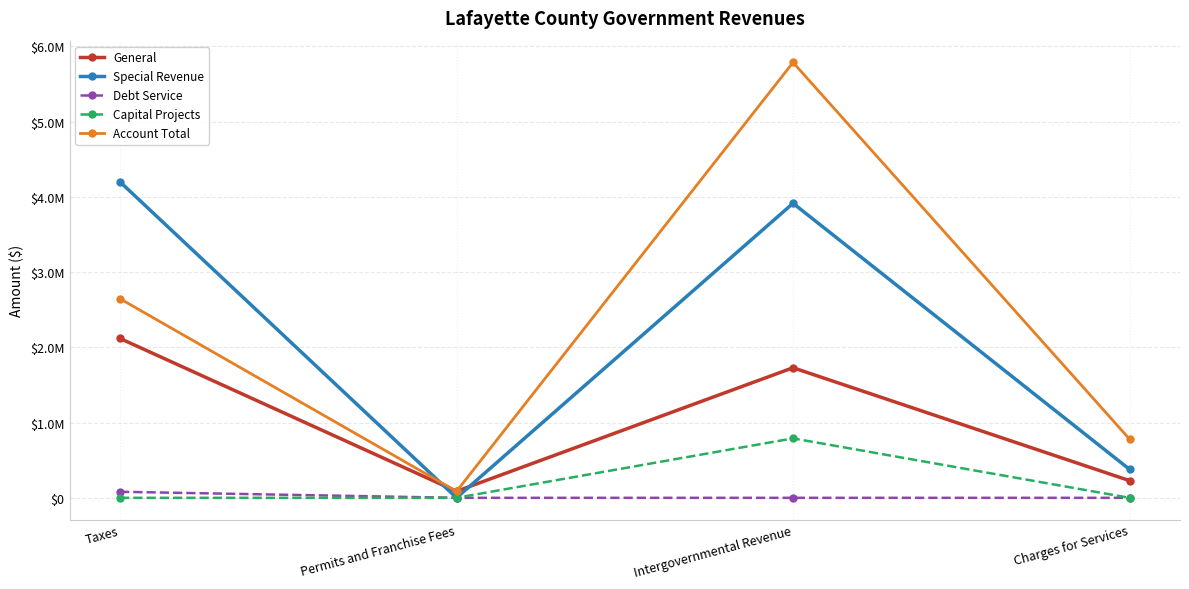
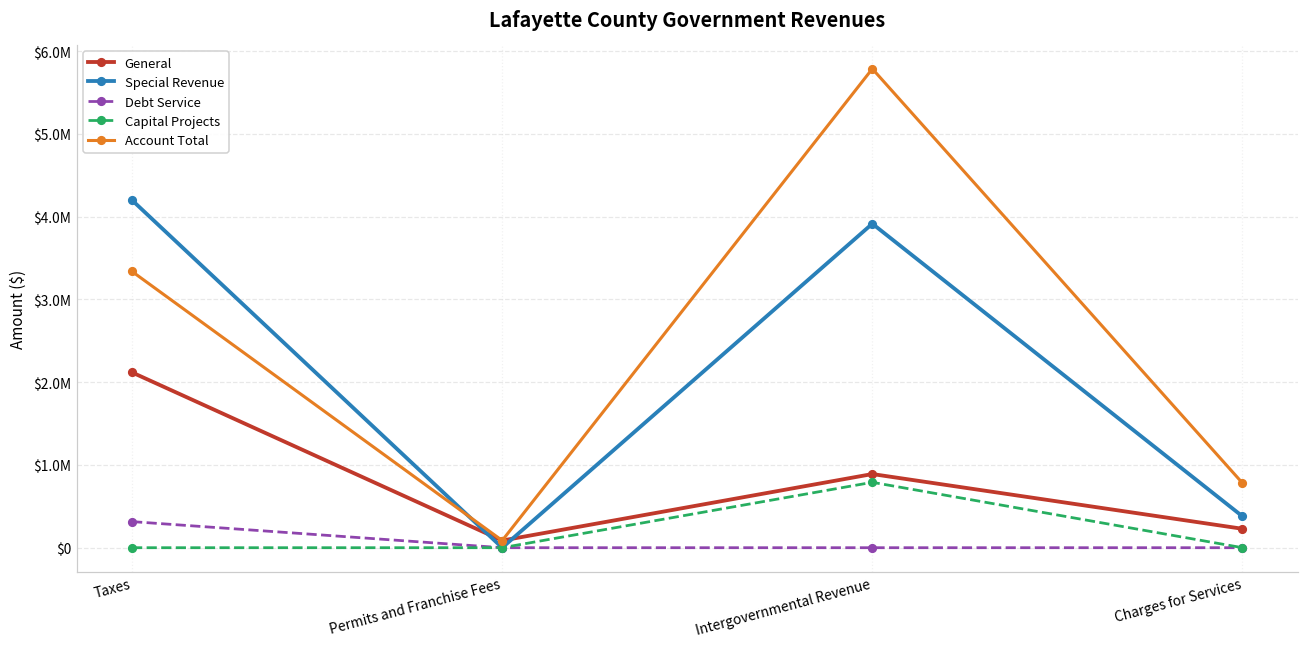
Debt Service, Taxes: $100000 -> $300000
Account Total, Taxes: $2600000 -> $3300000
General, Intergovernmental Revenue: $1700000 -> $900000
